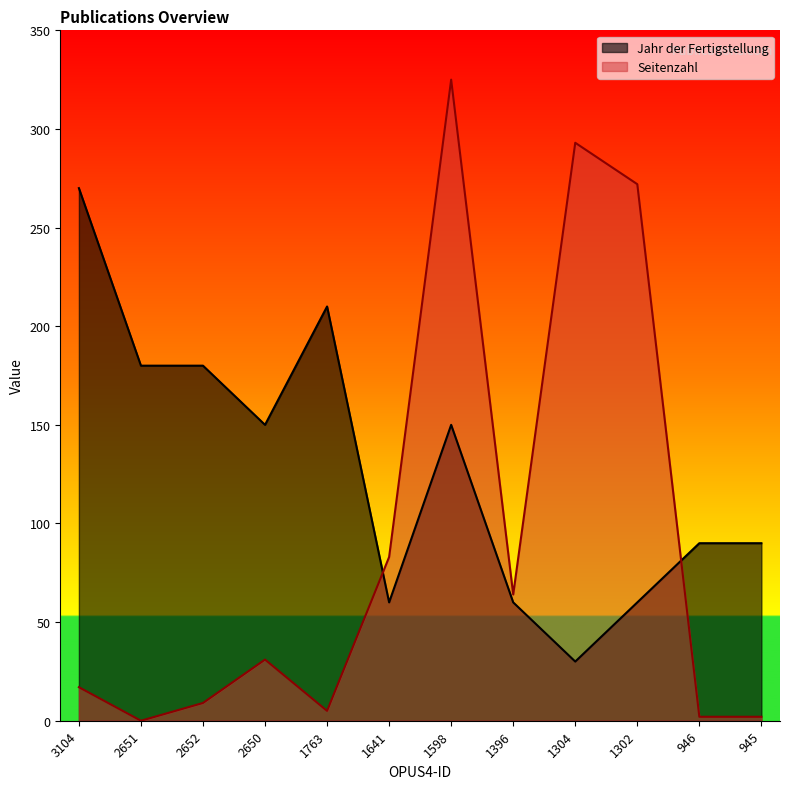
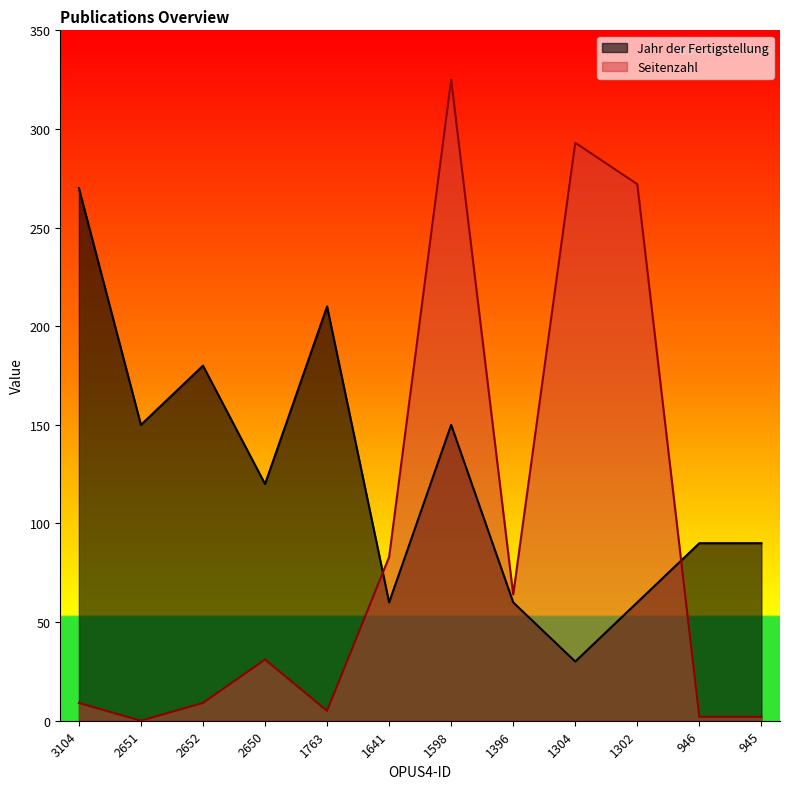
Seitenzahl, 3104: 17 -> 9
Jahr der Fertigstellung, 2651: 180 -> 150
Jahr der Fertigstellung, 2650: 150 -> 120
